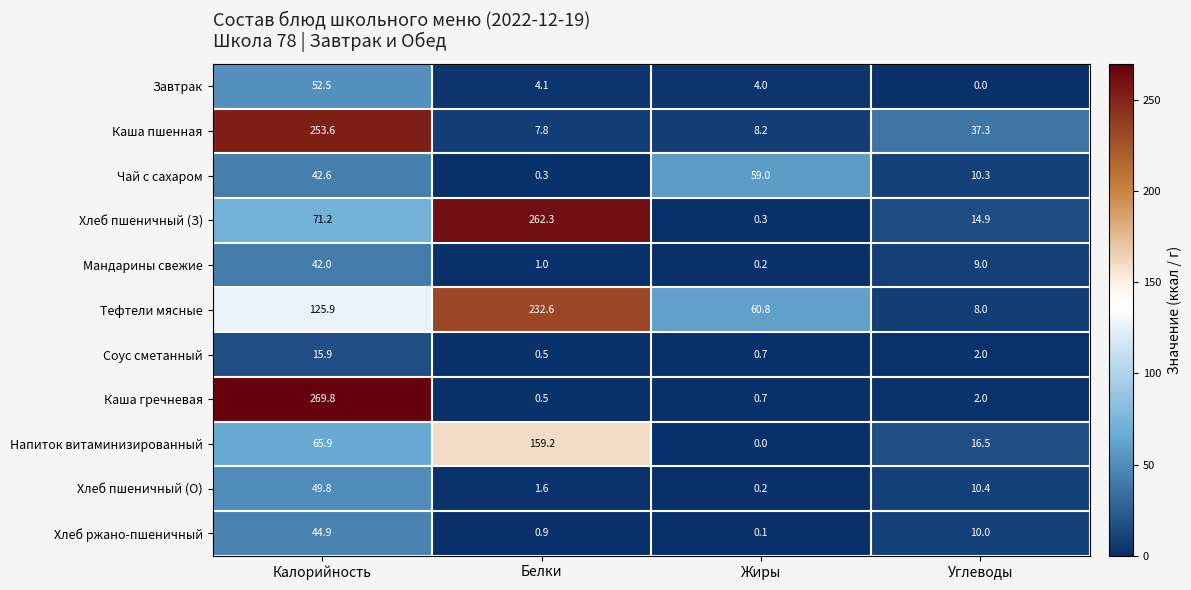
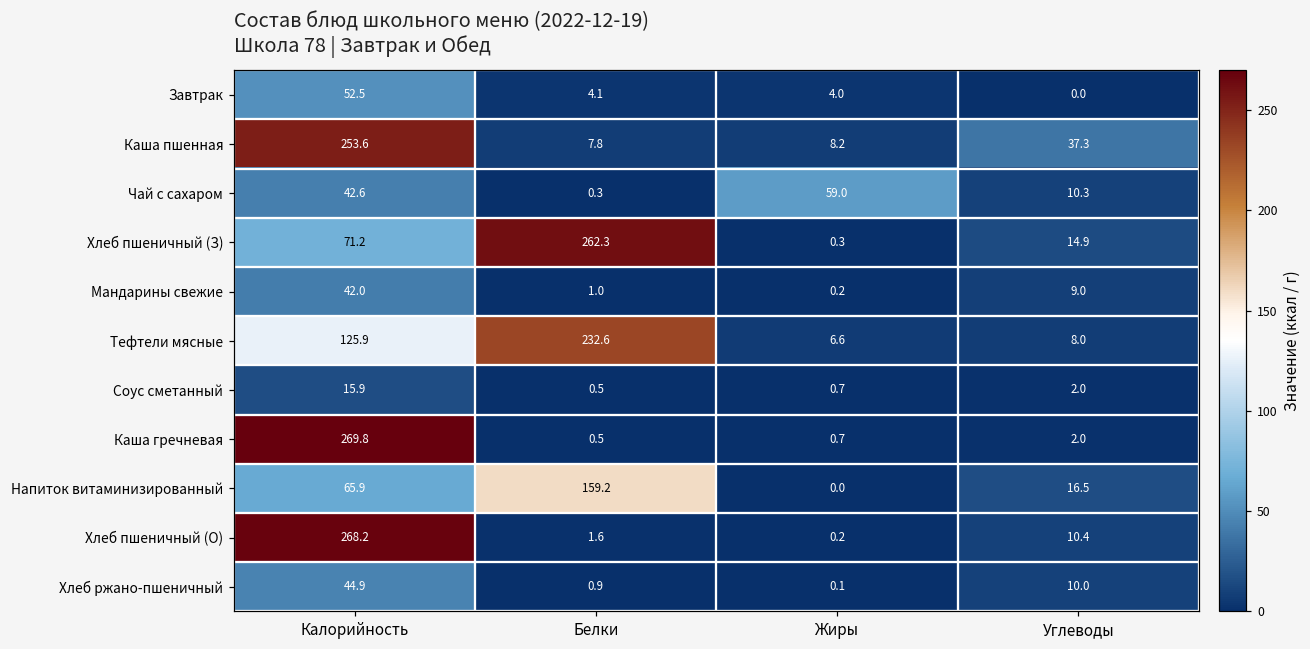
Тефтели мясные, Жиры: 60.8 -> 6.6
Хлеб пшеничный (О), Калорийность: 49.8 -> 268.2
